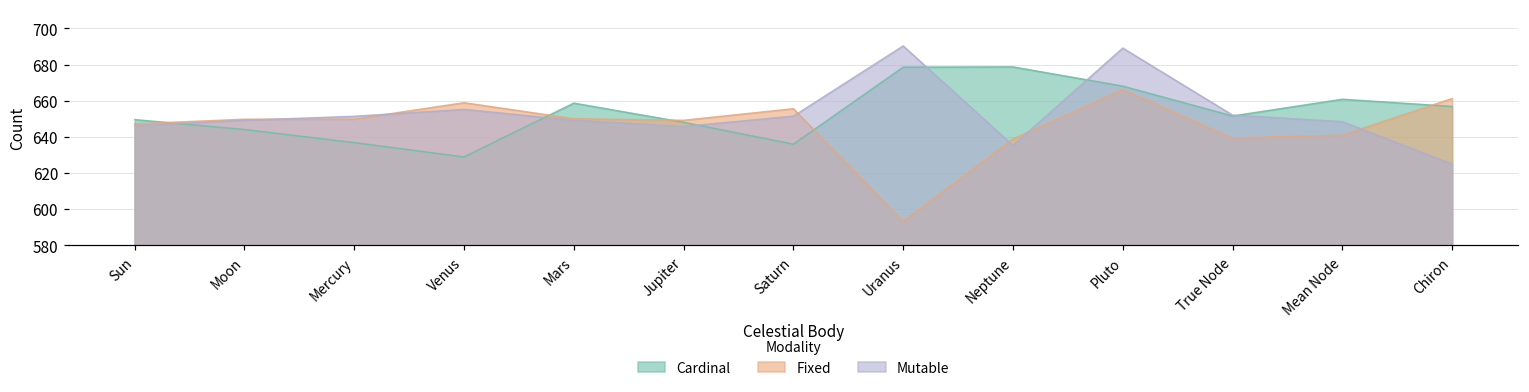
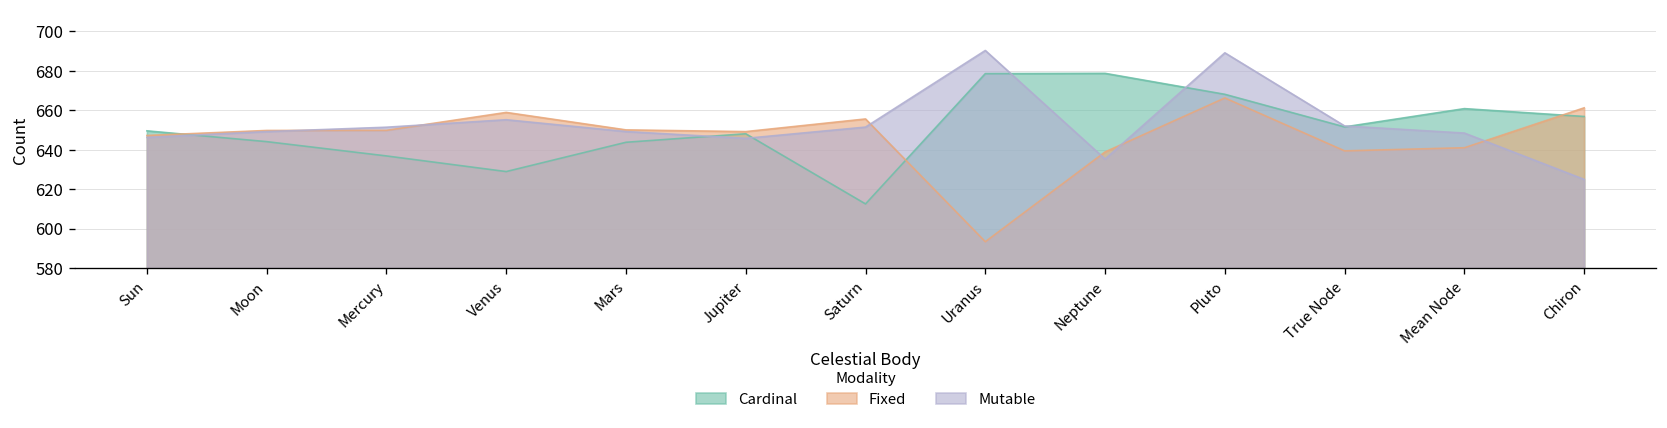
Cardinal, Mars: 659 -> 644
Cardinal, Saturn: 636 -> 613
